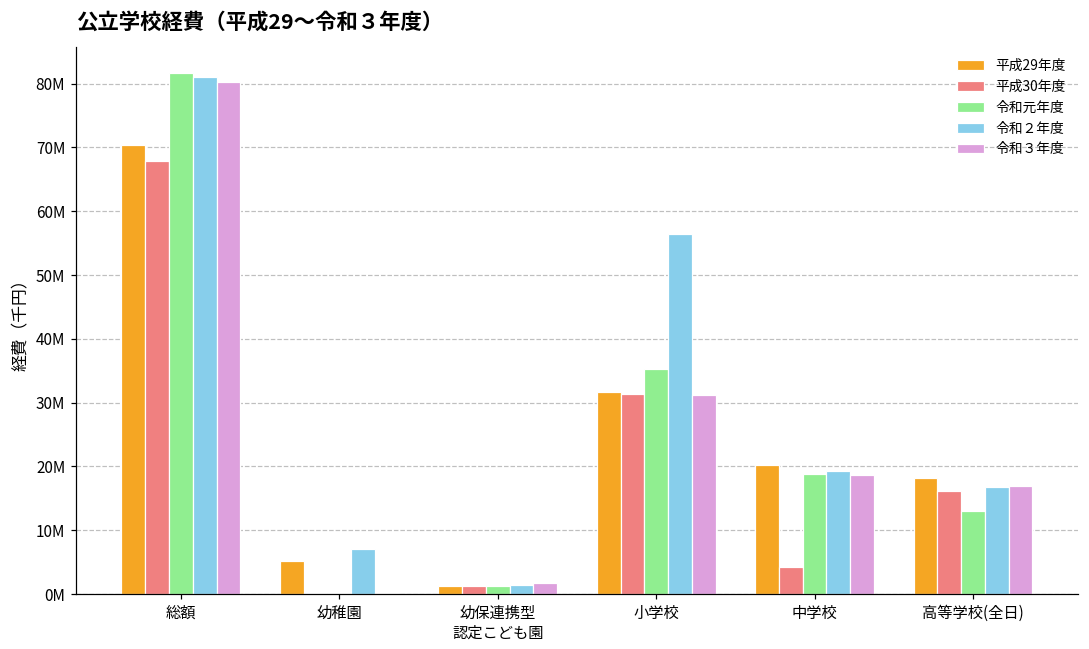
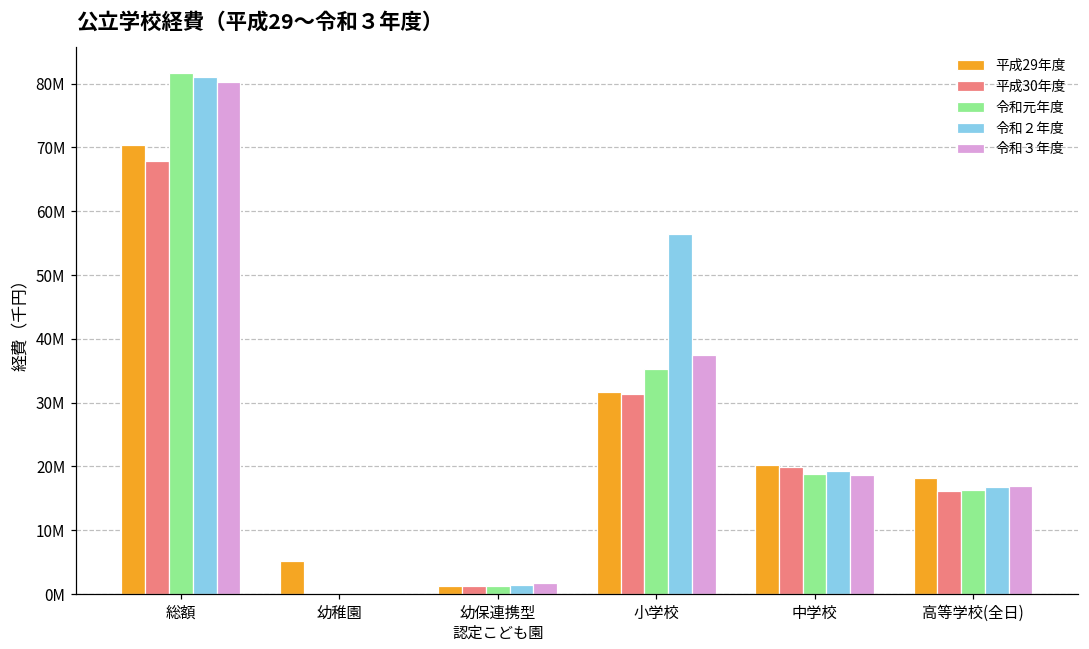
令和２年度, 幼稚園: 7000000 -> 0
令和３年度, 小学校: 31000000 -> 37000000
平成30年度, 中学校: 4000000 -> 20000000
令和元年度, 高等学校(全日): 13000000 -> 16000000
